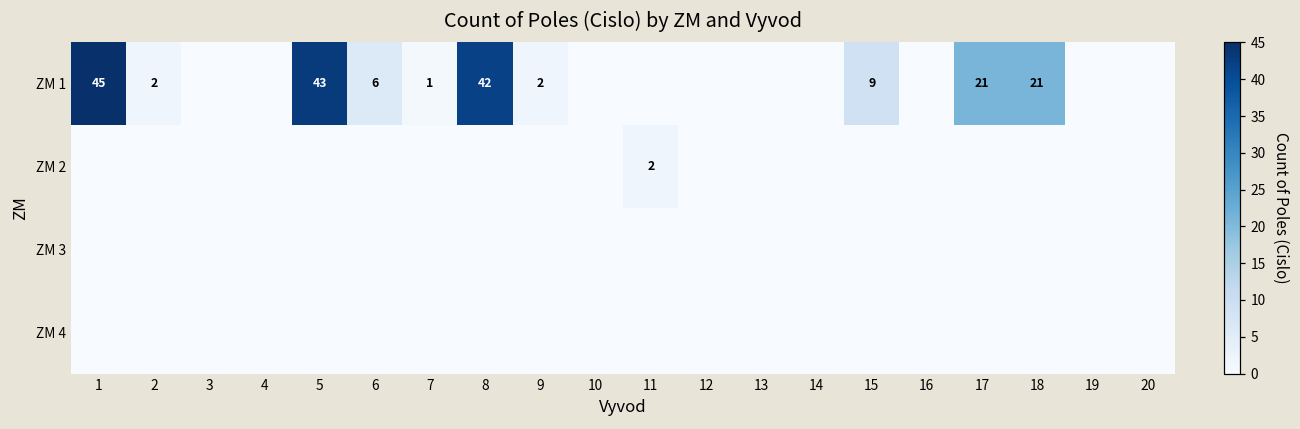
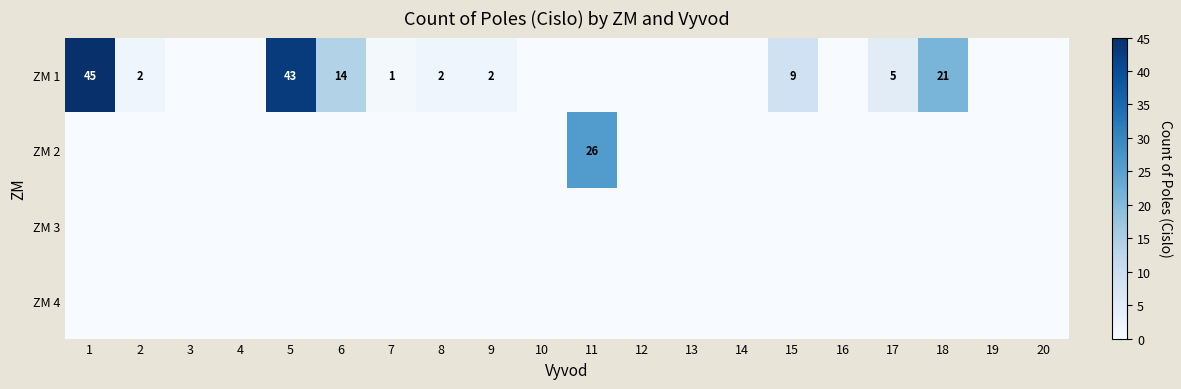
ZM 1, 6: 6 -> 14
ZM 1, 8: 42 -> 2
ZM 1, 17: 21 -> 5
ZM 2, 11: 2 -> 26
